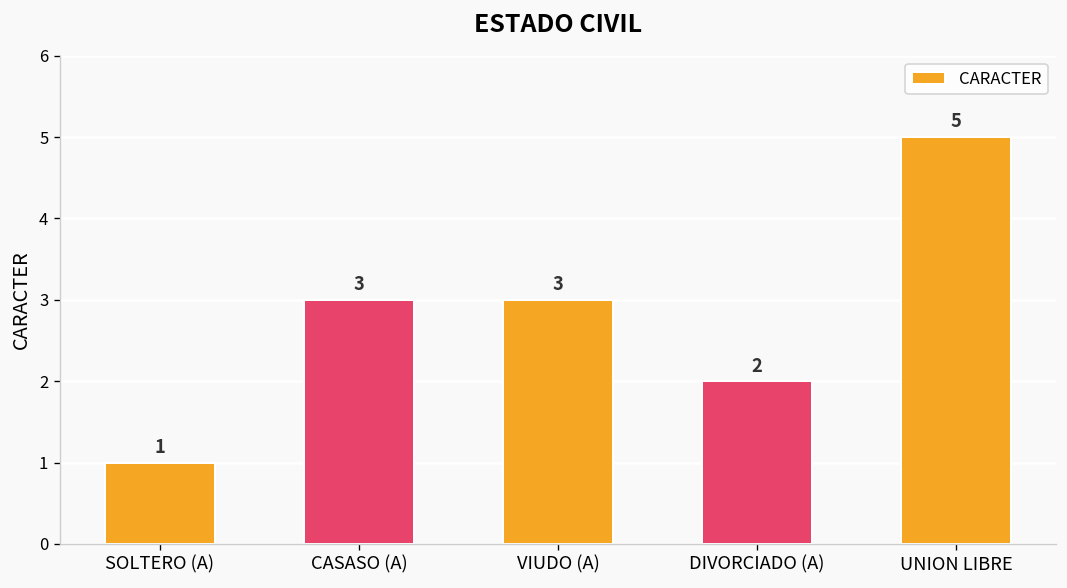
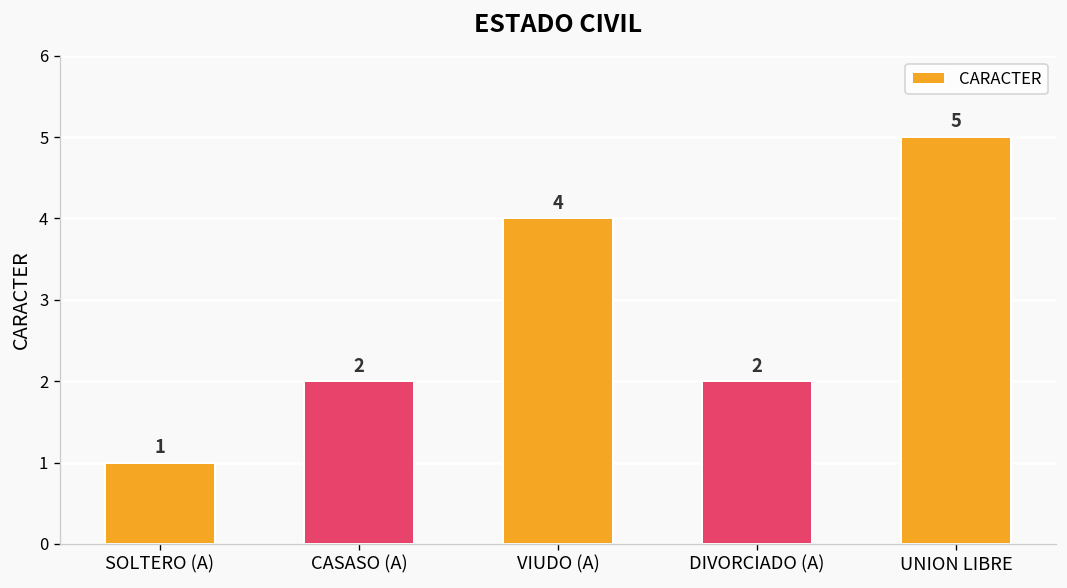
CASASO (A): 3 -> 2
VIUDO (A): 3 -> 4
